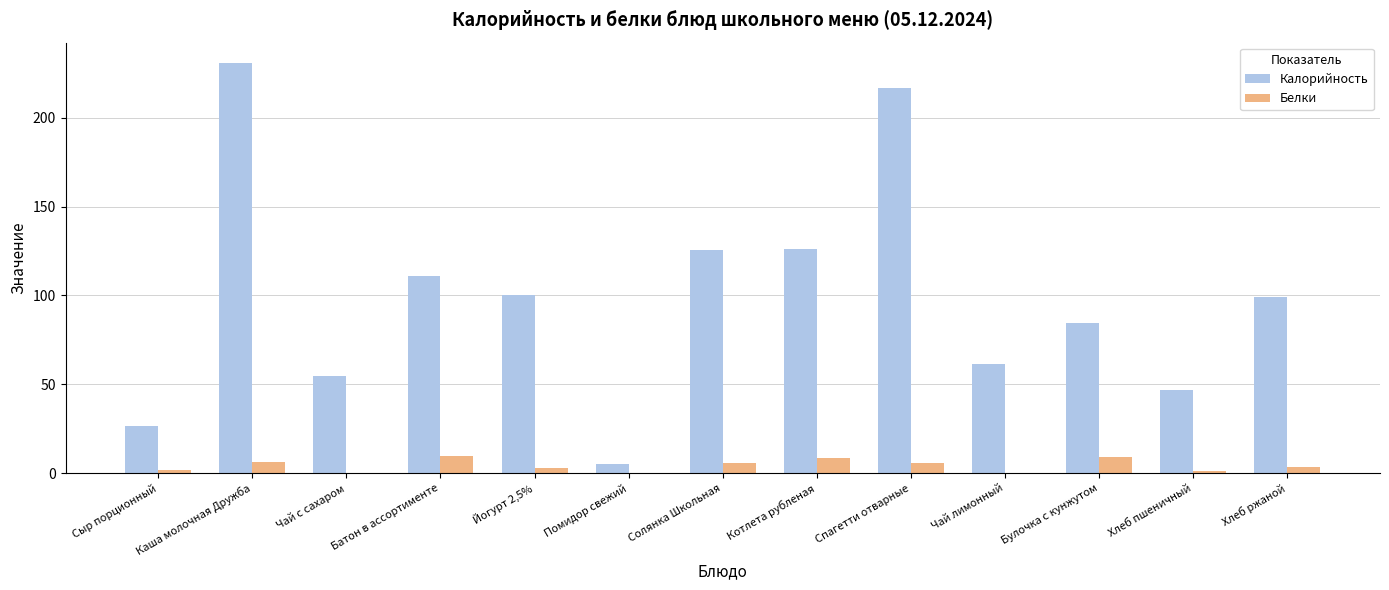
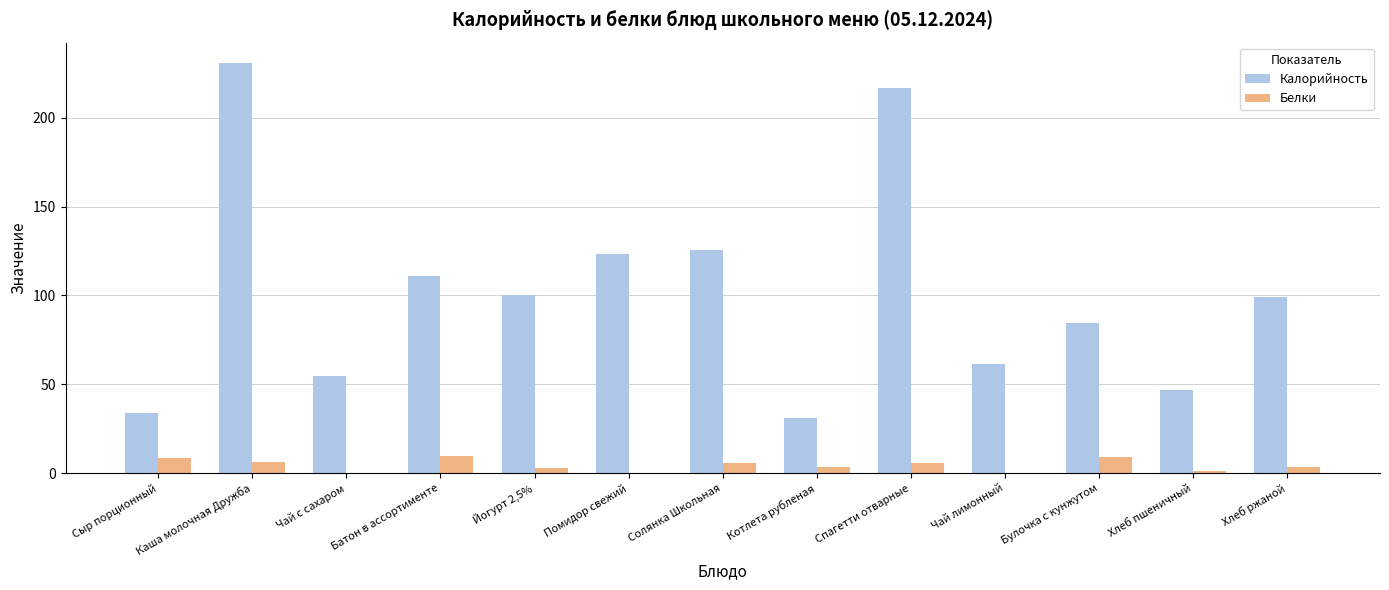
Калорийность, Сыр порционный: 27 -> 34
Белки, Сыр порционный: 2 -> 8
Калорийность, Помидор свежий: 5 -> 123
Калорийность, Котлета рубленая: 126 -> 31
Белки, Котлета рубленая: 9 -> 3
